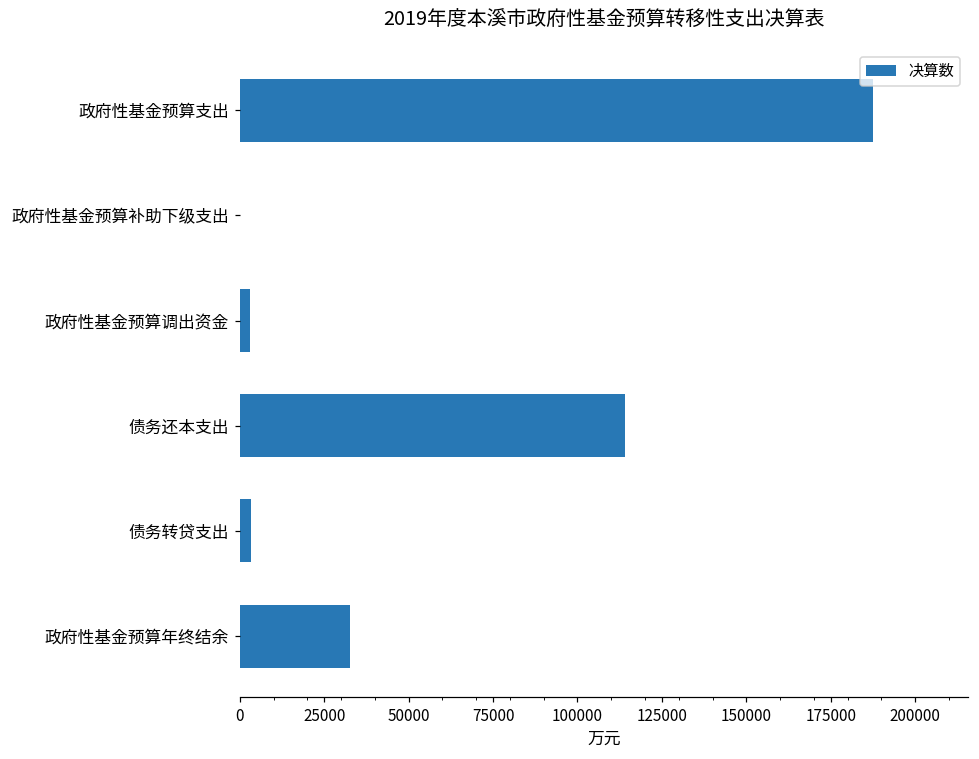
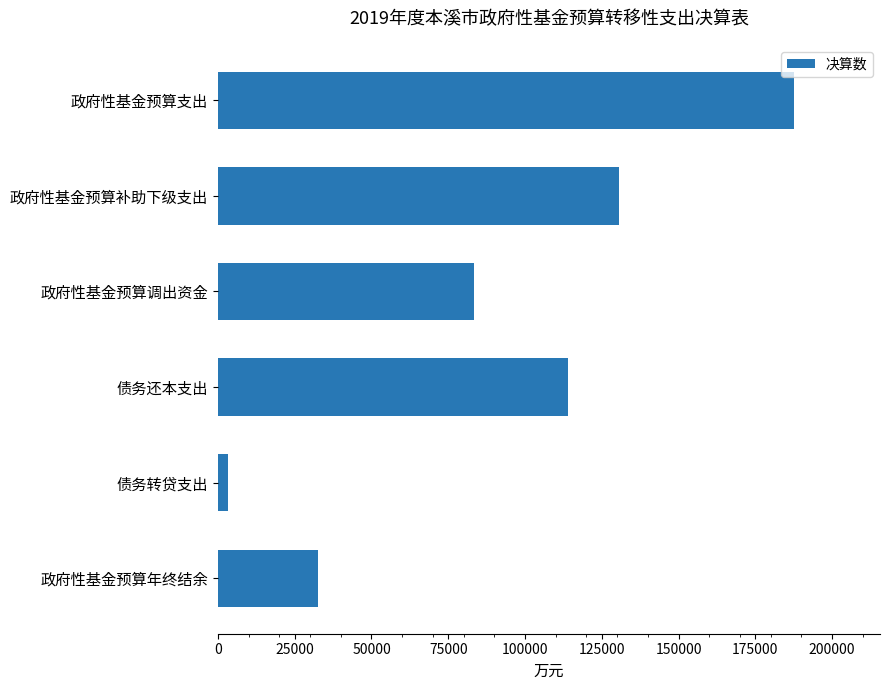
政府性基金预算补助下级支出: 0 -> 131000
政府性基金预算调出资金: 3000 -> 83000
